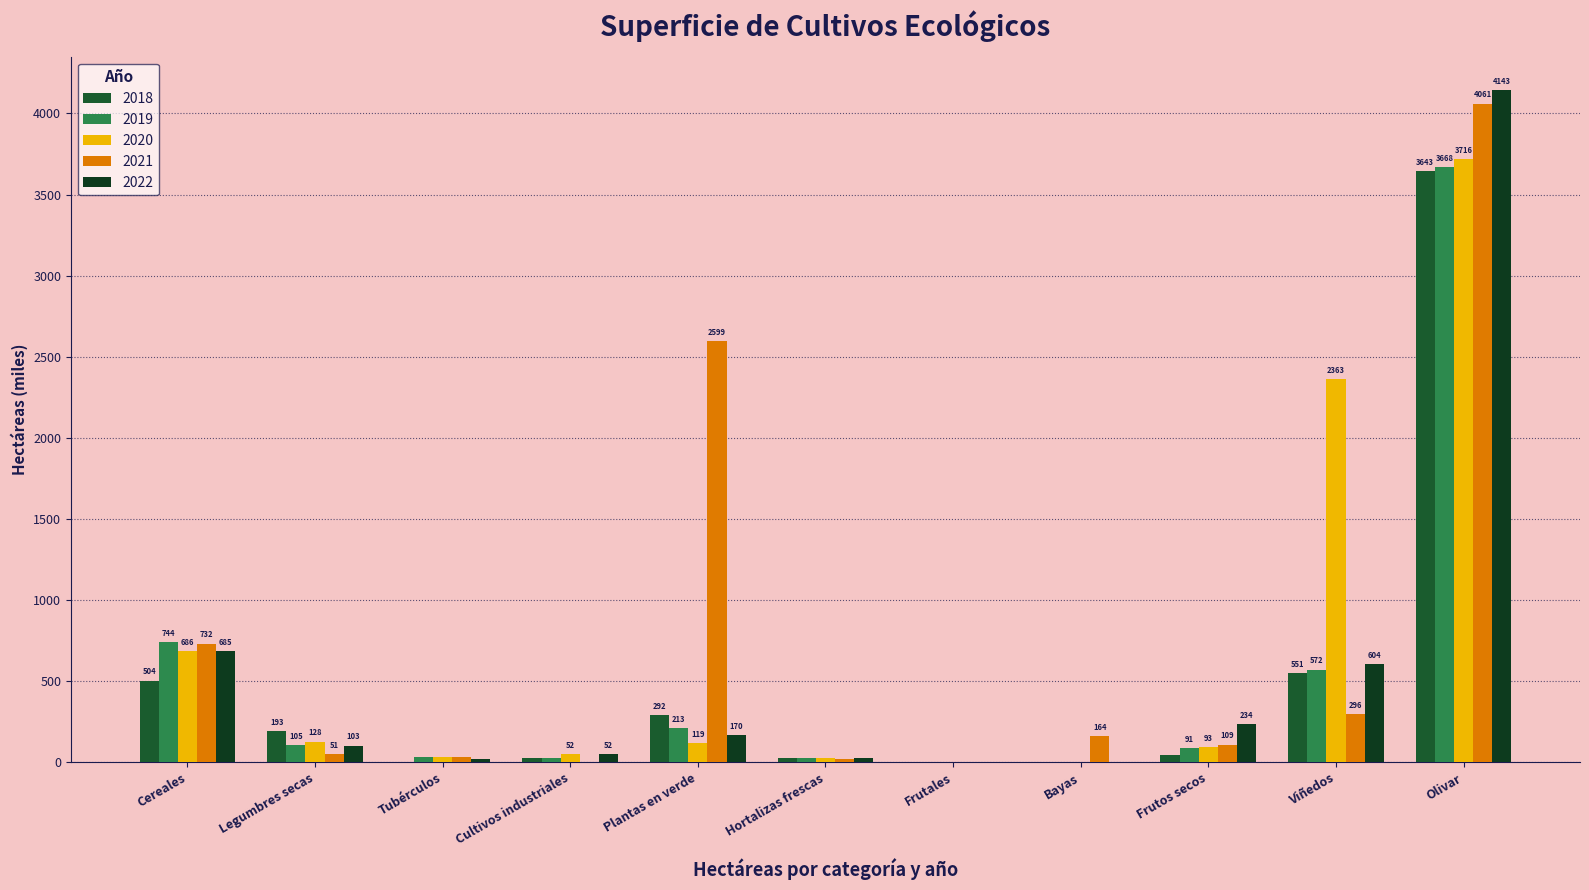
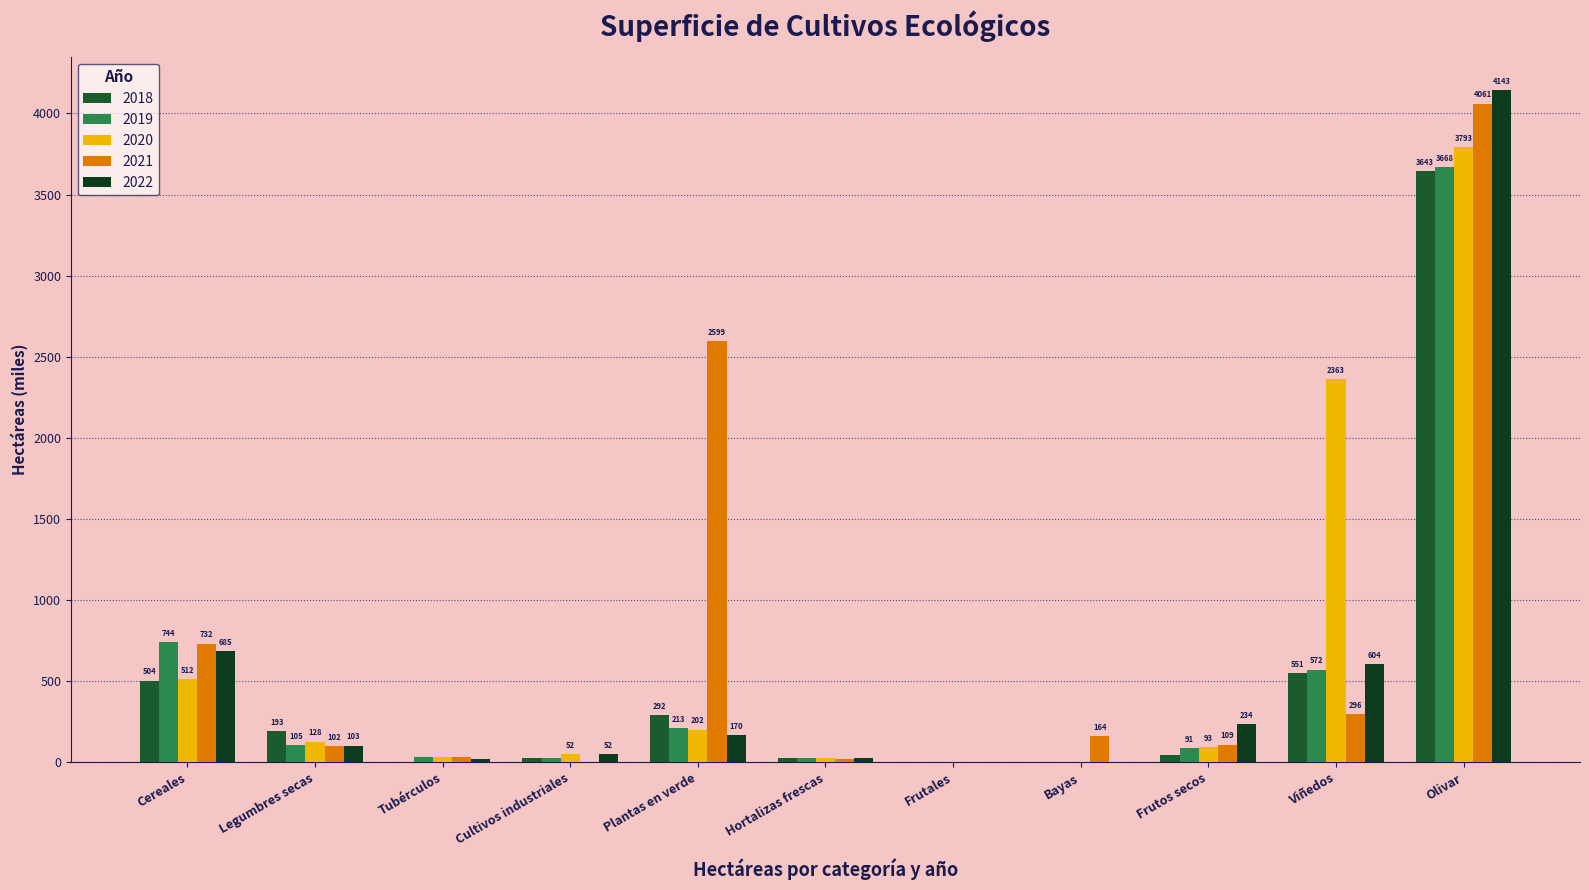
2020, Cereales: 686 -> 512
2021, Legumbres secas: 51 -> 102
2020, Plantas en verde: 119 -> 202
2020, Olivar: 3716 -> 3793
